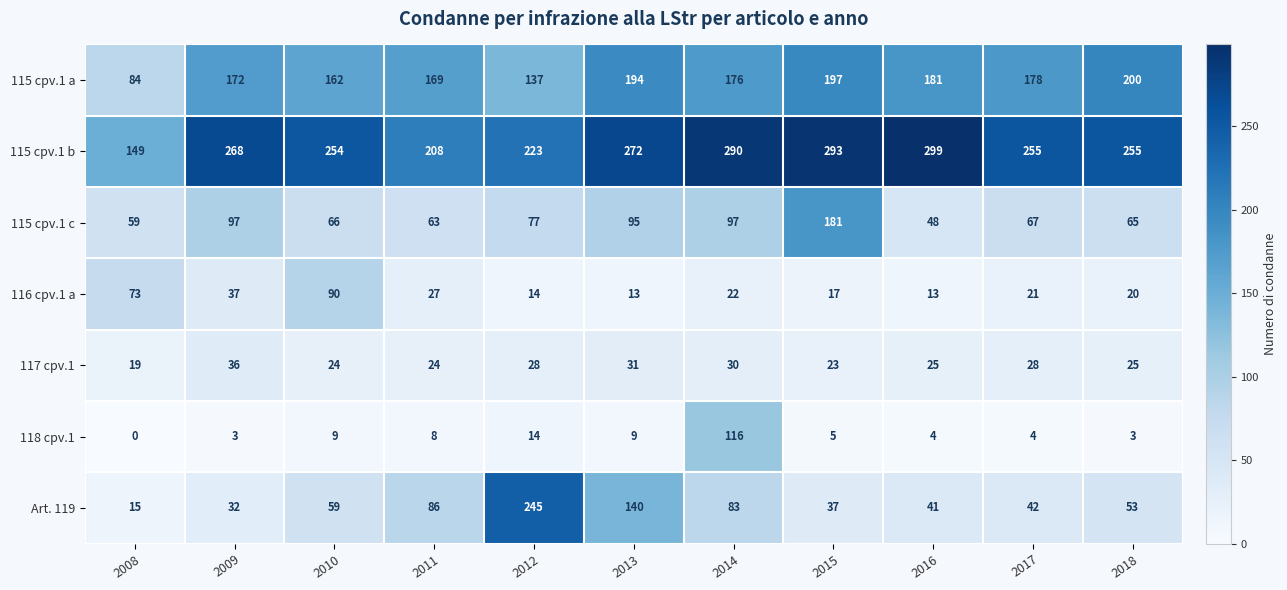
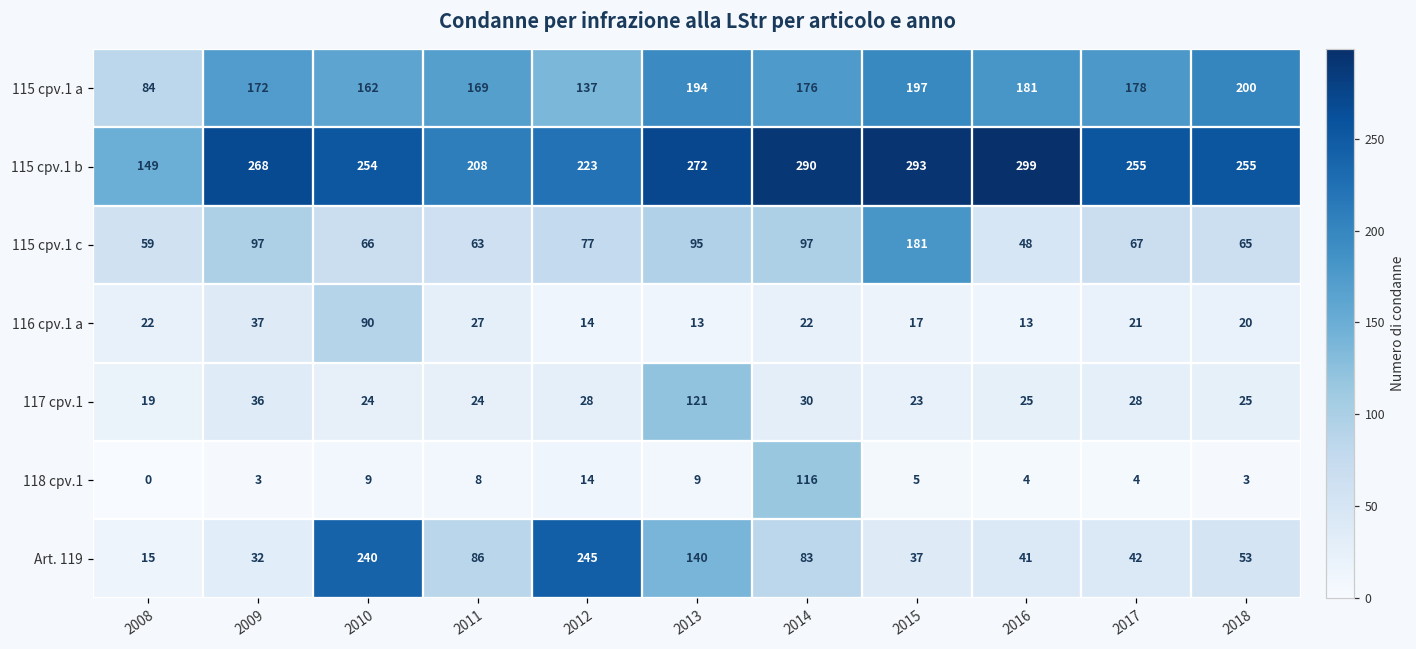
116 cpv.1 a, 2008: 73 -> 22
117 cpv.1, 2013: 31 -> 121
Art. 119, 2010: 59 -> 240
